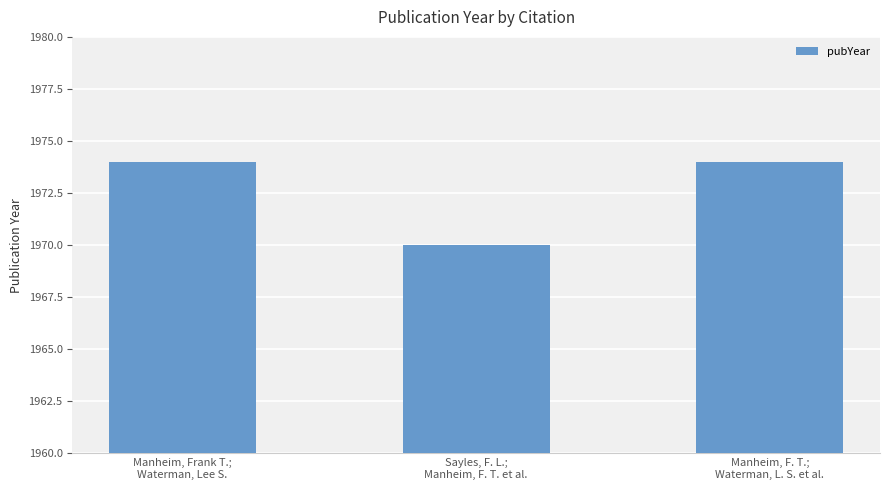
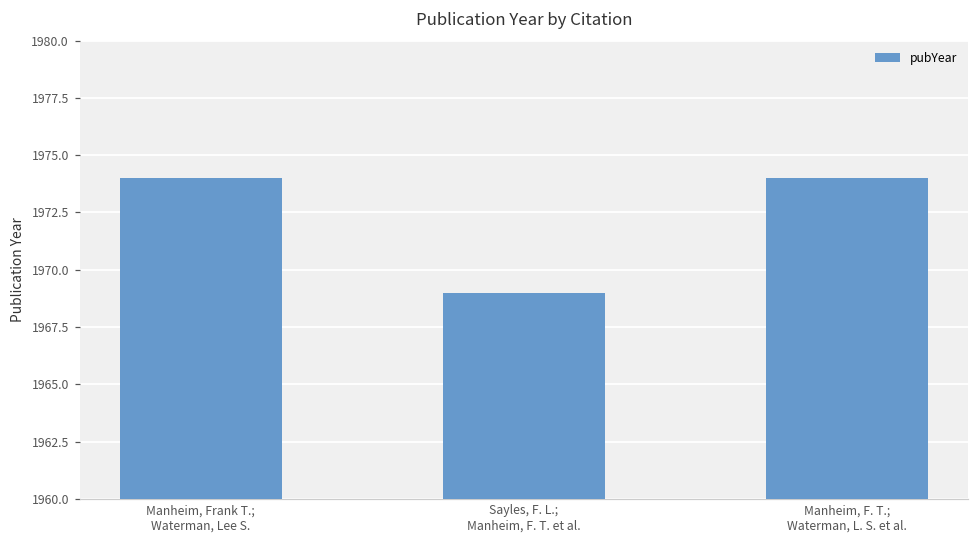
Sayles, F. L.; Manheim, F. T. et al.: 1970 -> 1969
